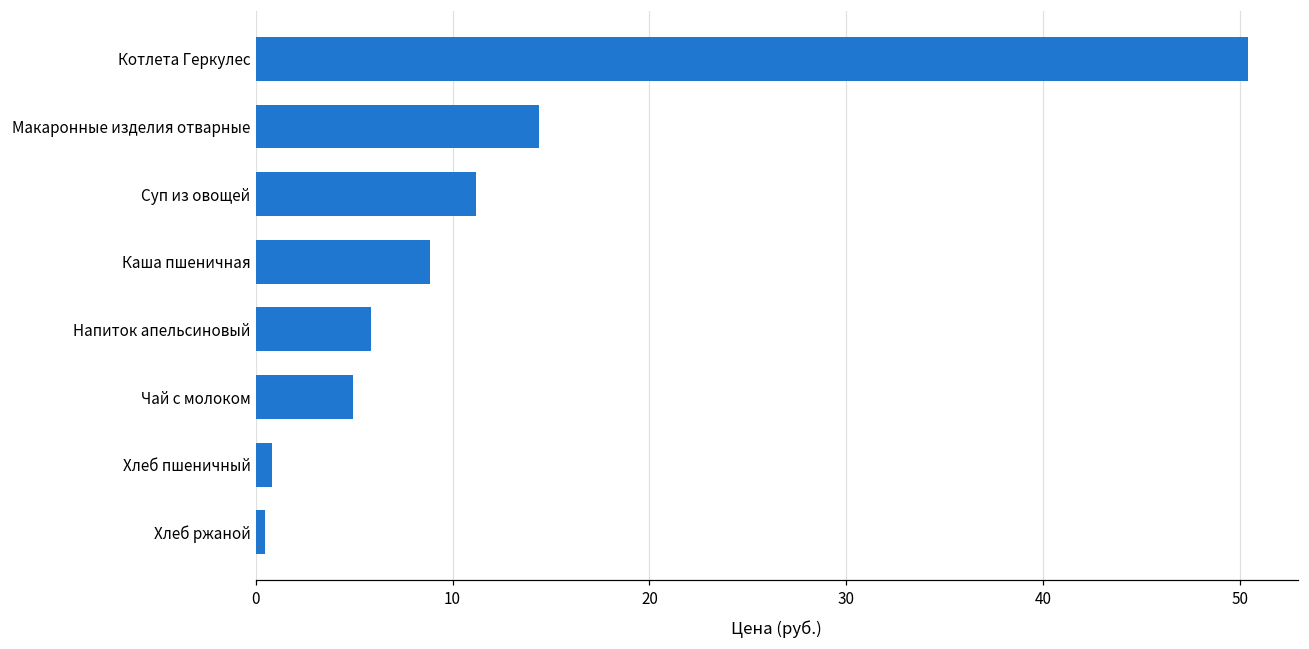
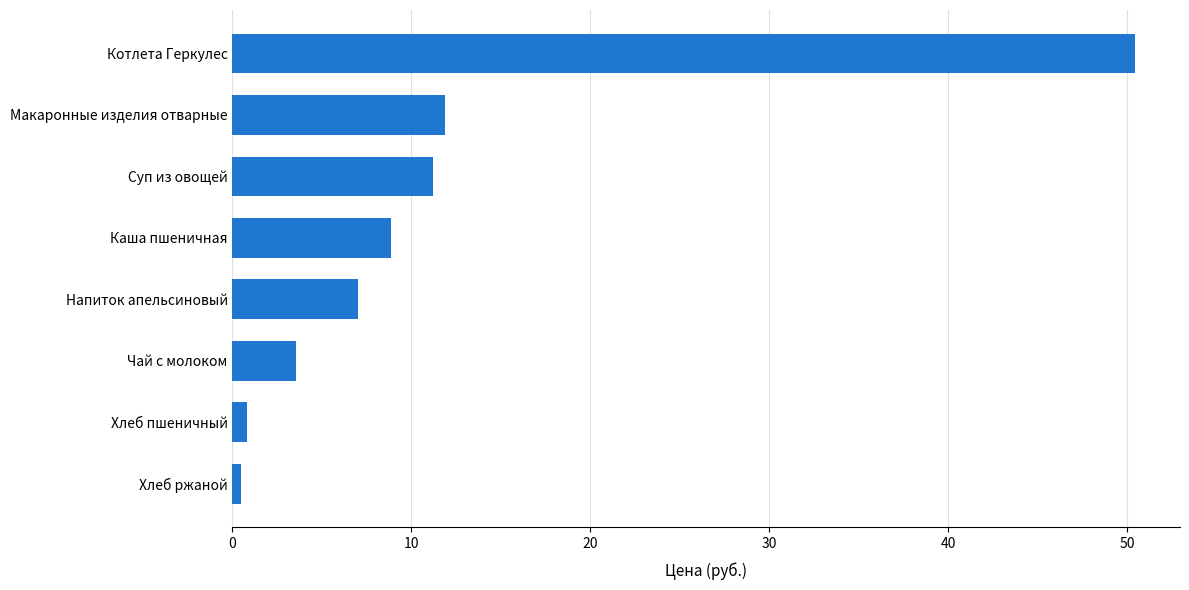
Макаронные изделия отварные: 14.4 -> 11.9
Напиток апельсиновый: 5.9 -> 7.0
Чай с молоком: 4.9 -> 3.5
